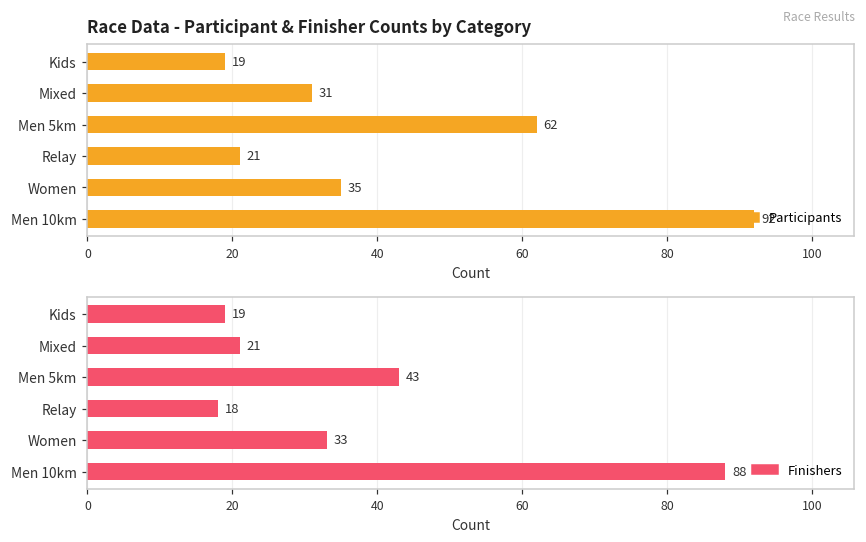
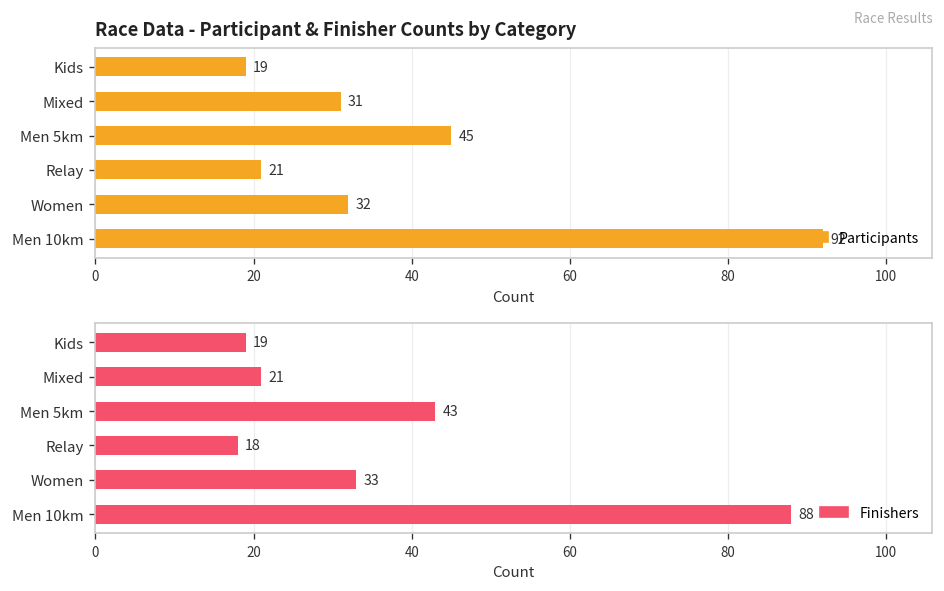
Race Data - Participant & Finisher Counts by Category, Men 5km: 62 -> 45
Race Data - Participant & Finisher Counts by Category, Women: 35 -> 32
